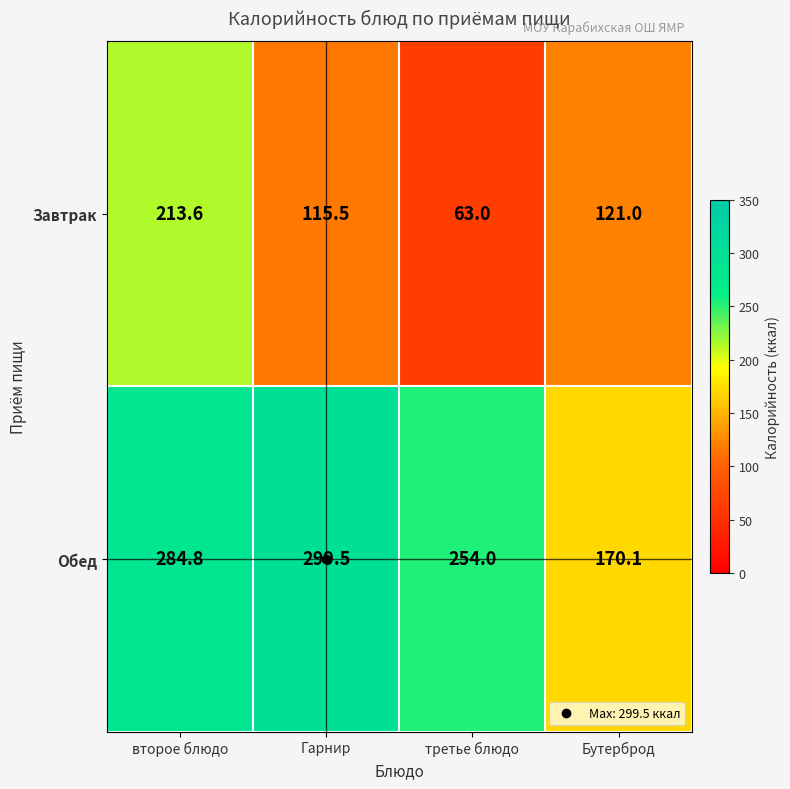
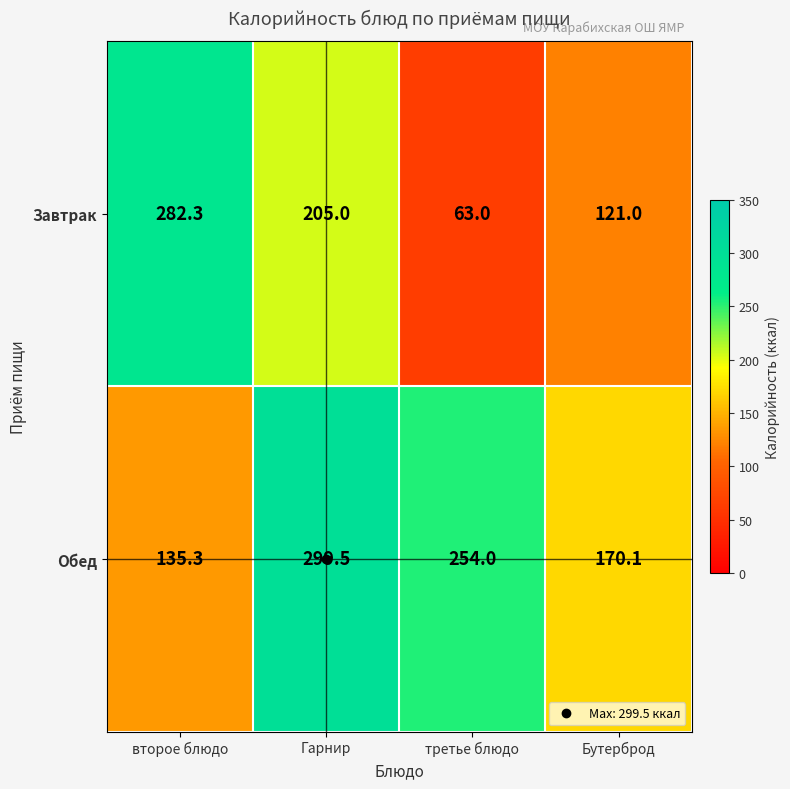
Завтрак, второе блюдо: 213.6 -> 282.3
Завтрак, Гарнир: 115.5 -> 205.0
Обед, второе блюдо: 284.8 -> 135.3
